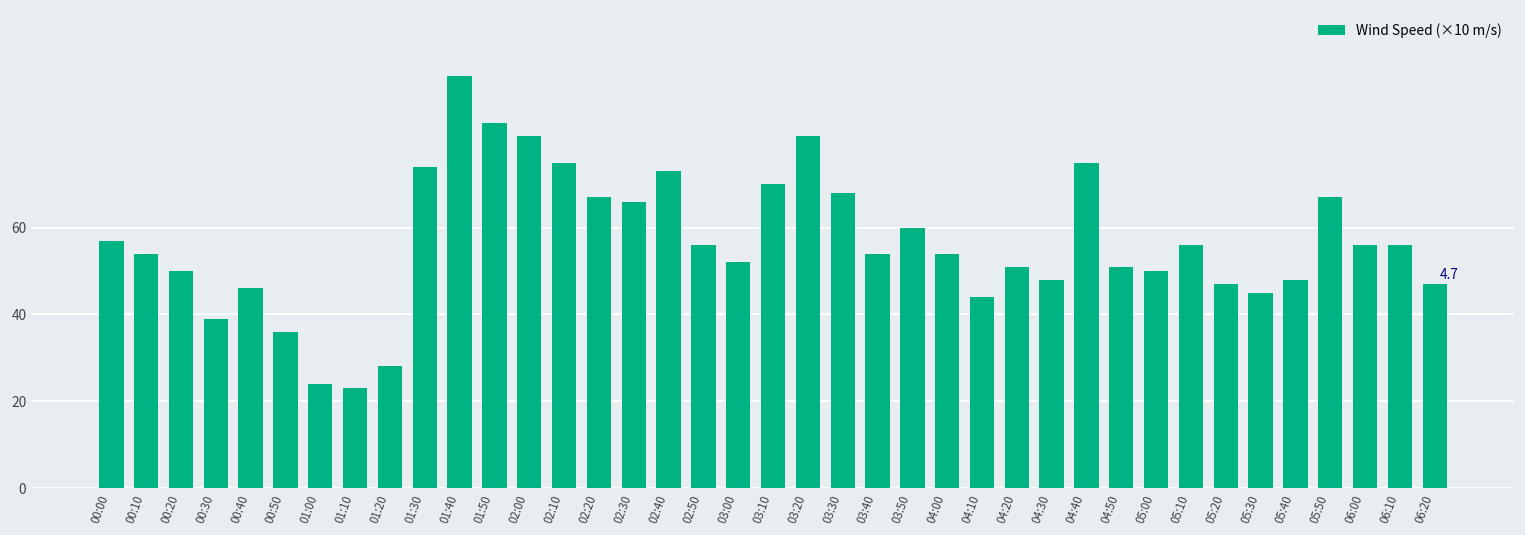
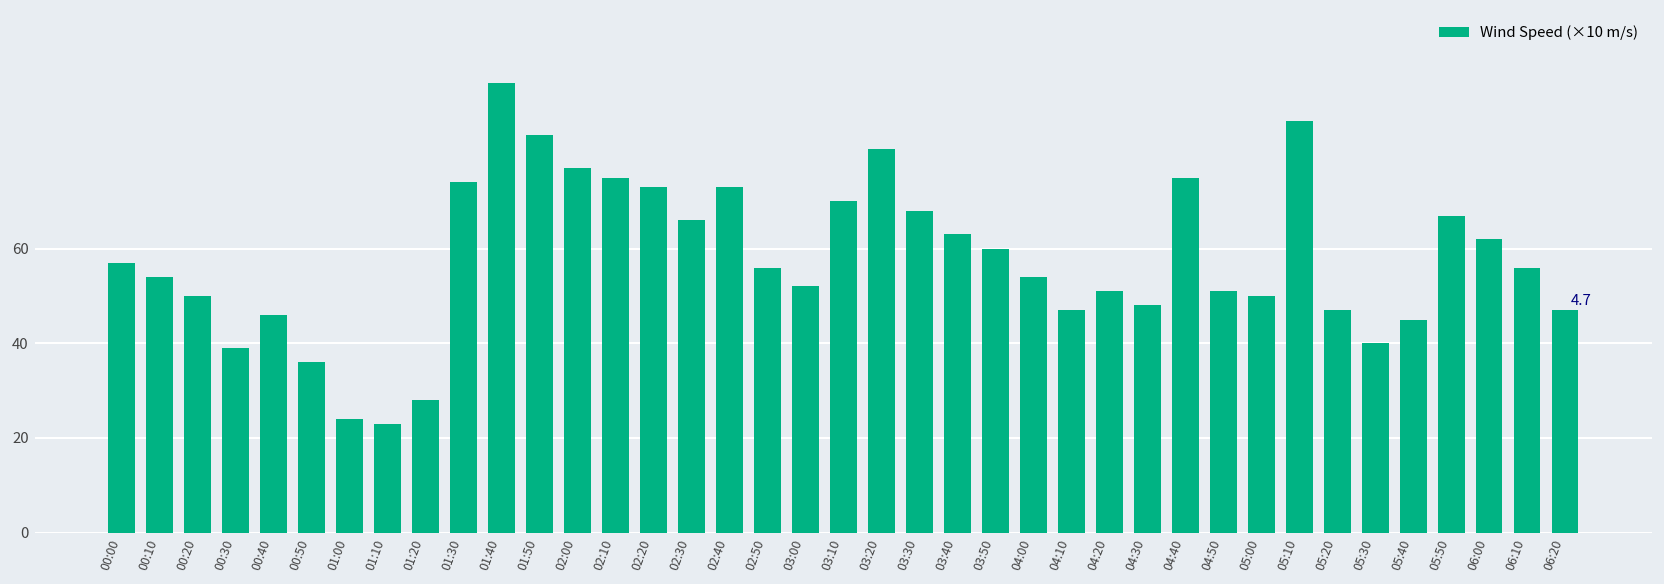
02:00: 81 -> 77
02:20: 67 -> 73
03:40: 54 -> 63
04:10: 44 -> 47
05:10: 56 -> 87
05:30: 45 -> 40
05:40: 48 -> 45
06:00: 56 -> 62
